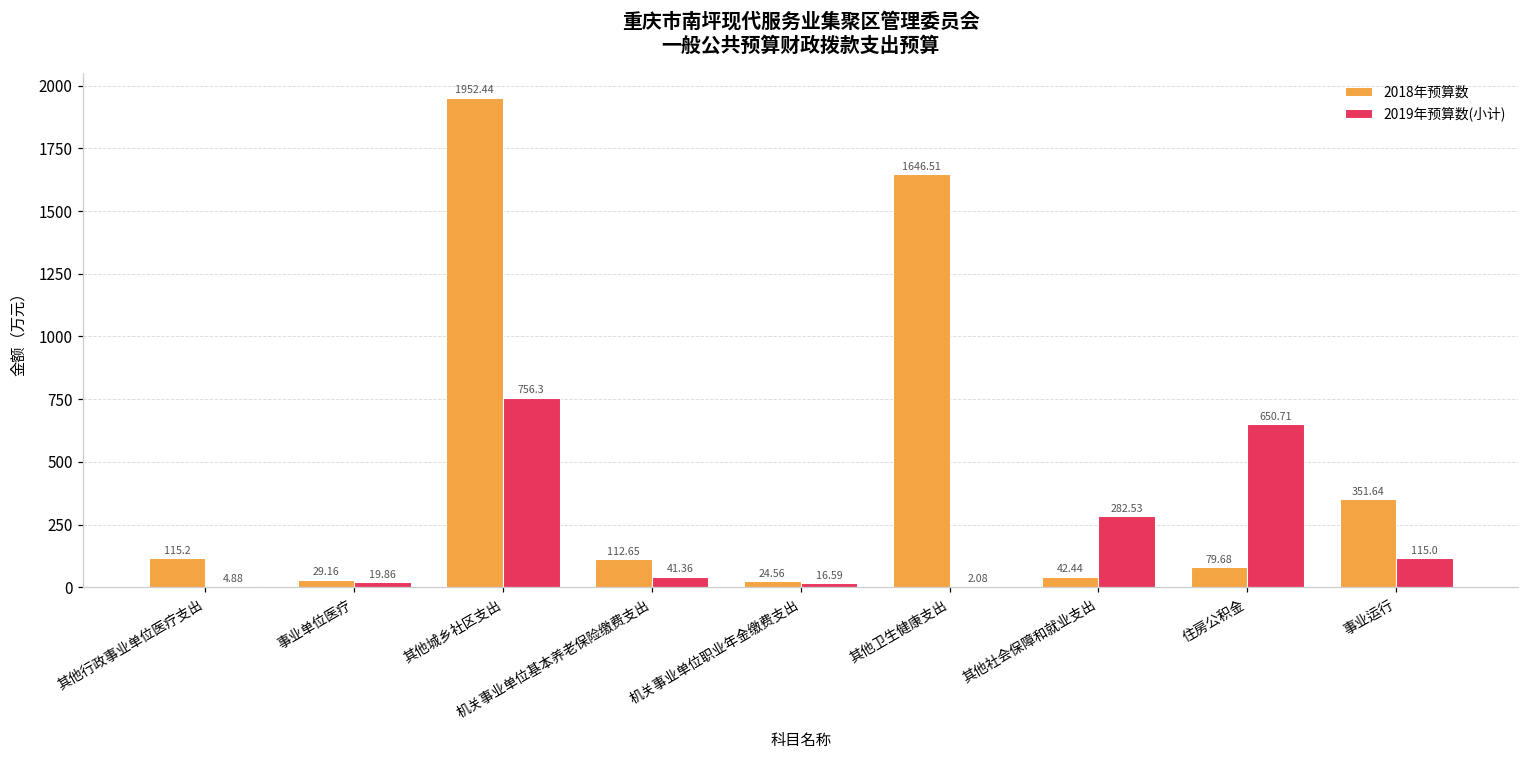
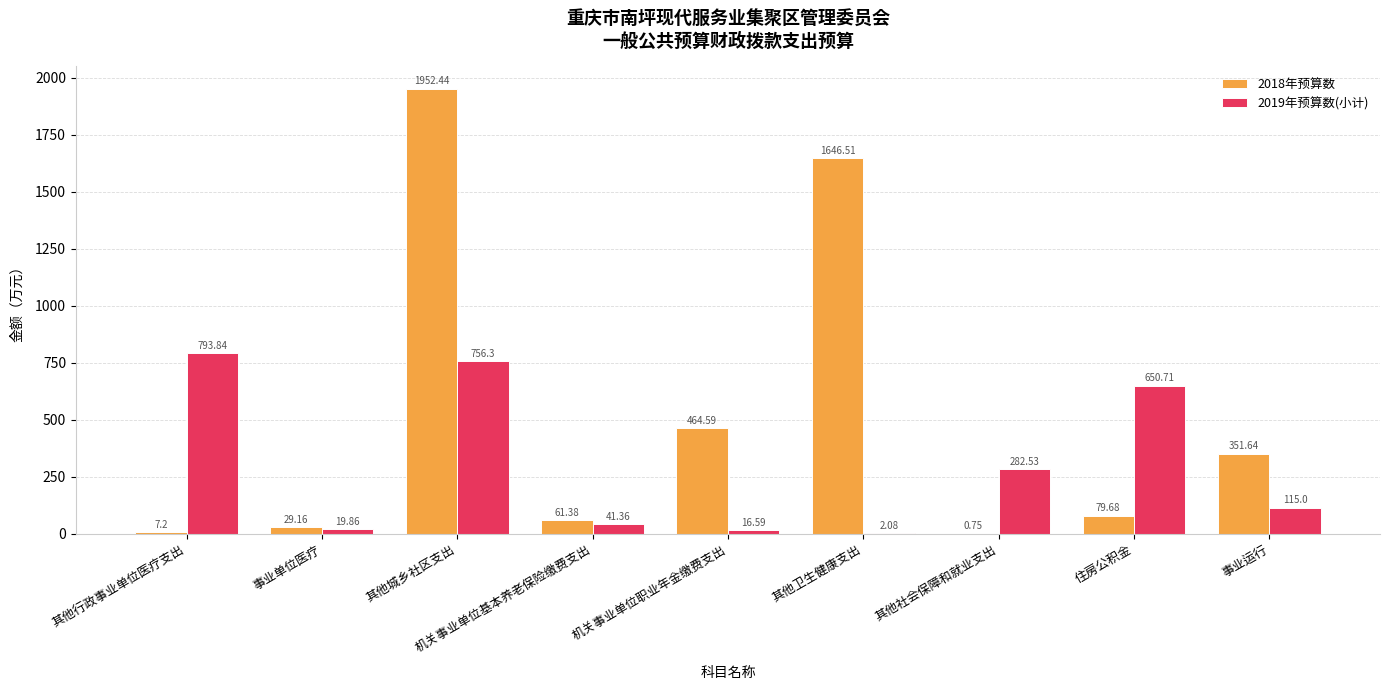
2018年预算数, 其他行政事业单位医疗支出: 115.2 -> 7.2
2019年预算数(小计), 其他行政事业单位医疗支出: 4.88 -> 793.84
2018年预算数, 机关事业单位基本养老保险缴费支出: 112.65 -> 61.38
2018年预算数, 机关事业单位职业年金缴费支出: 24.56 -> 464.59
2018年预算数, 其他社会保障和就业支出: 42.44 -> 0.75
